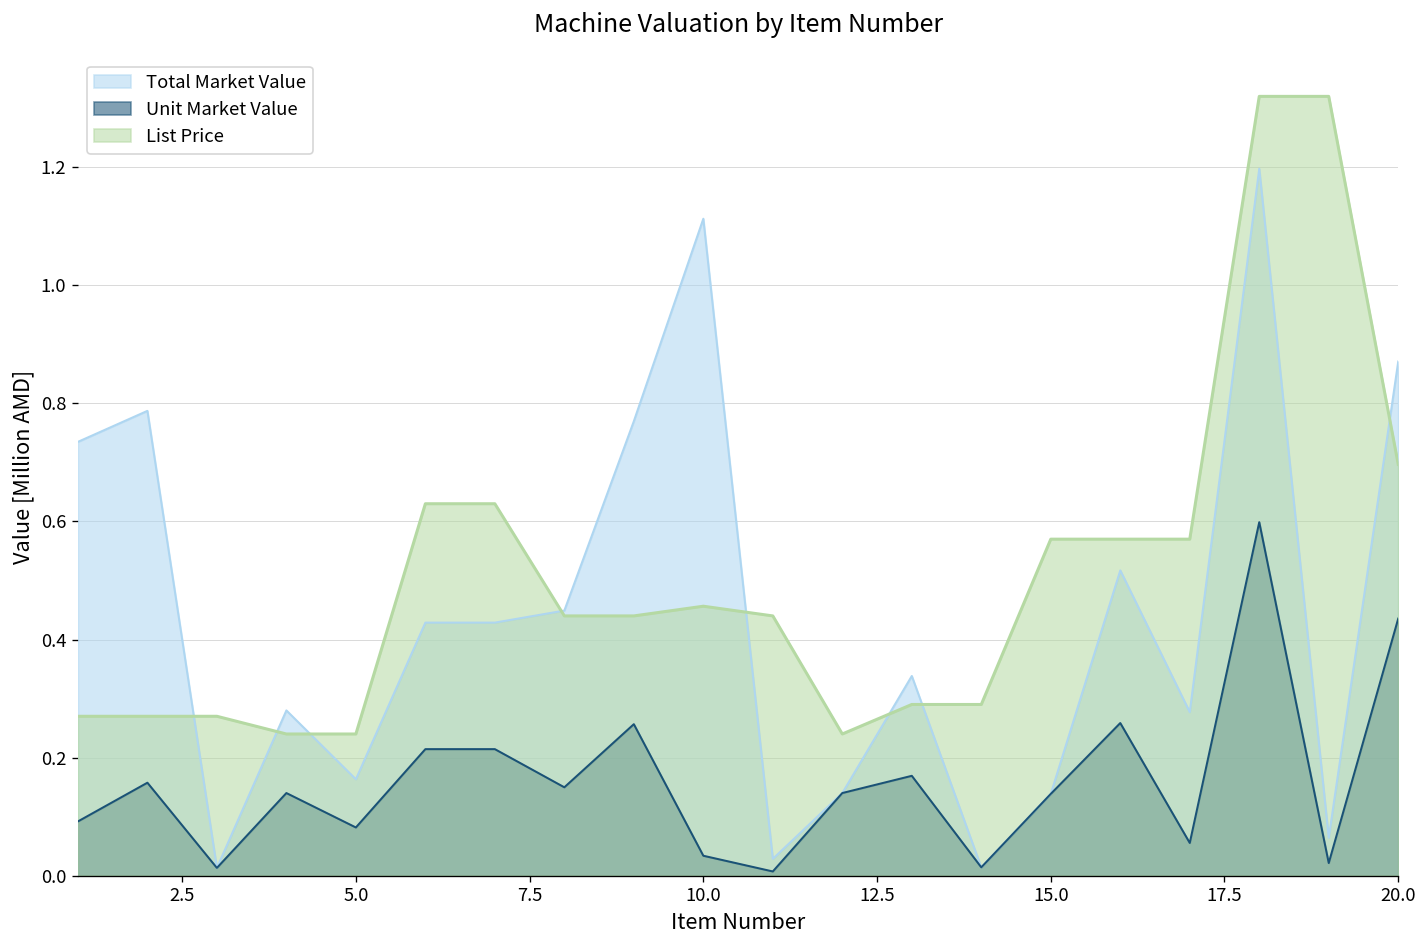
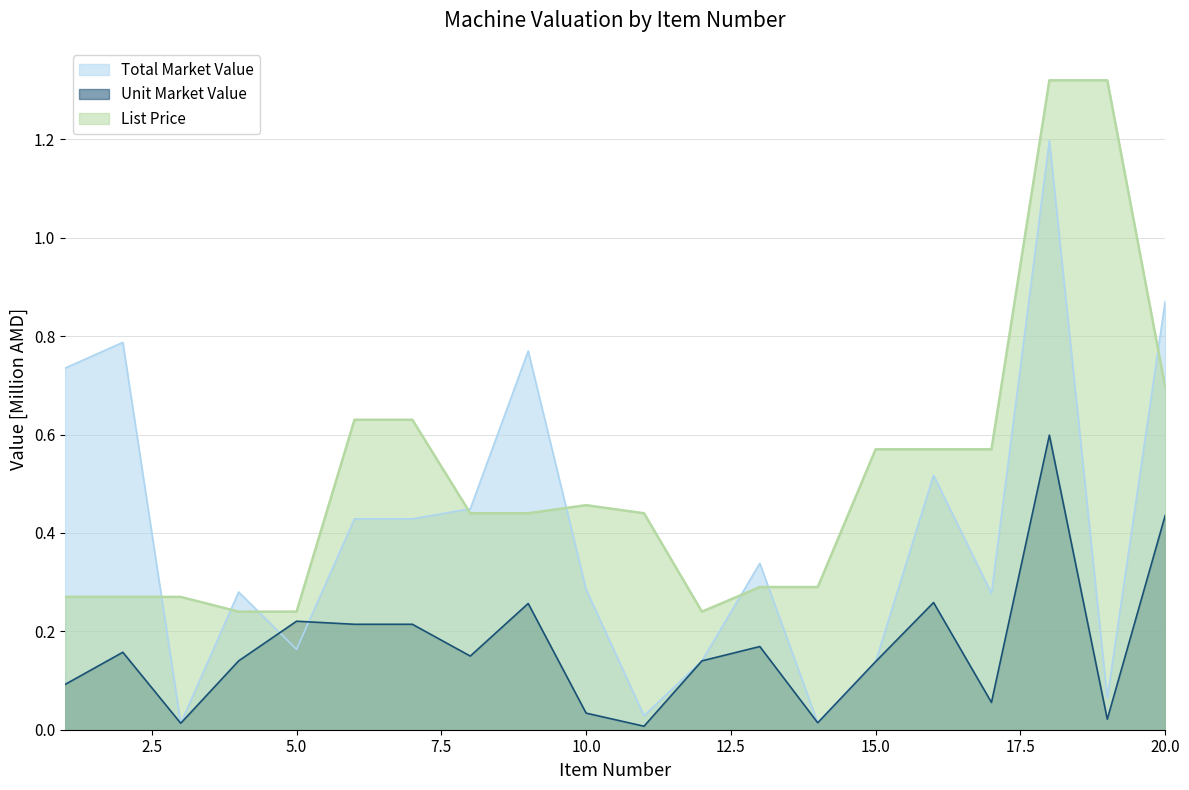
Unit Market Value, 5.0: 0.08 -> 0.22
Total Market Value, 10.0: 1.11 -> 0.29
